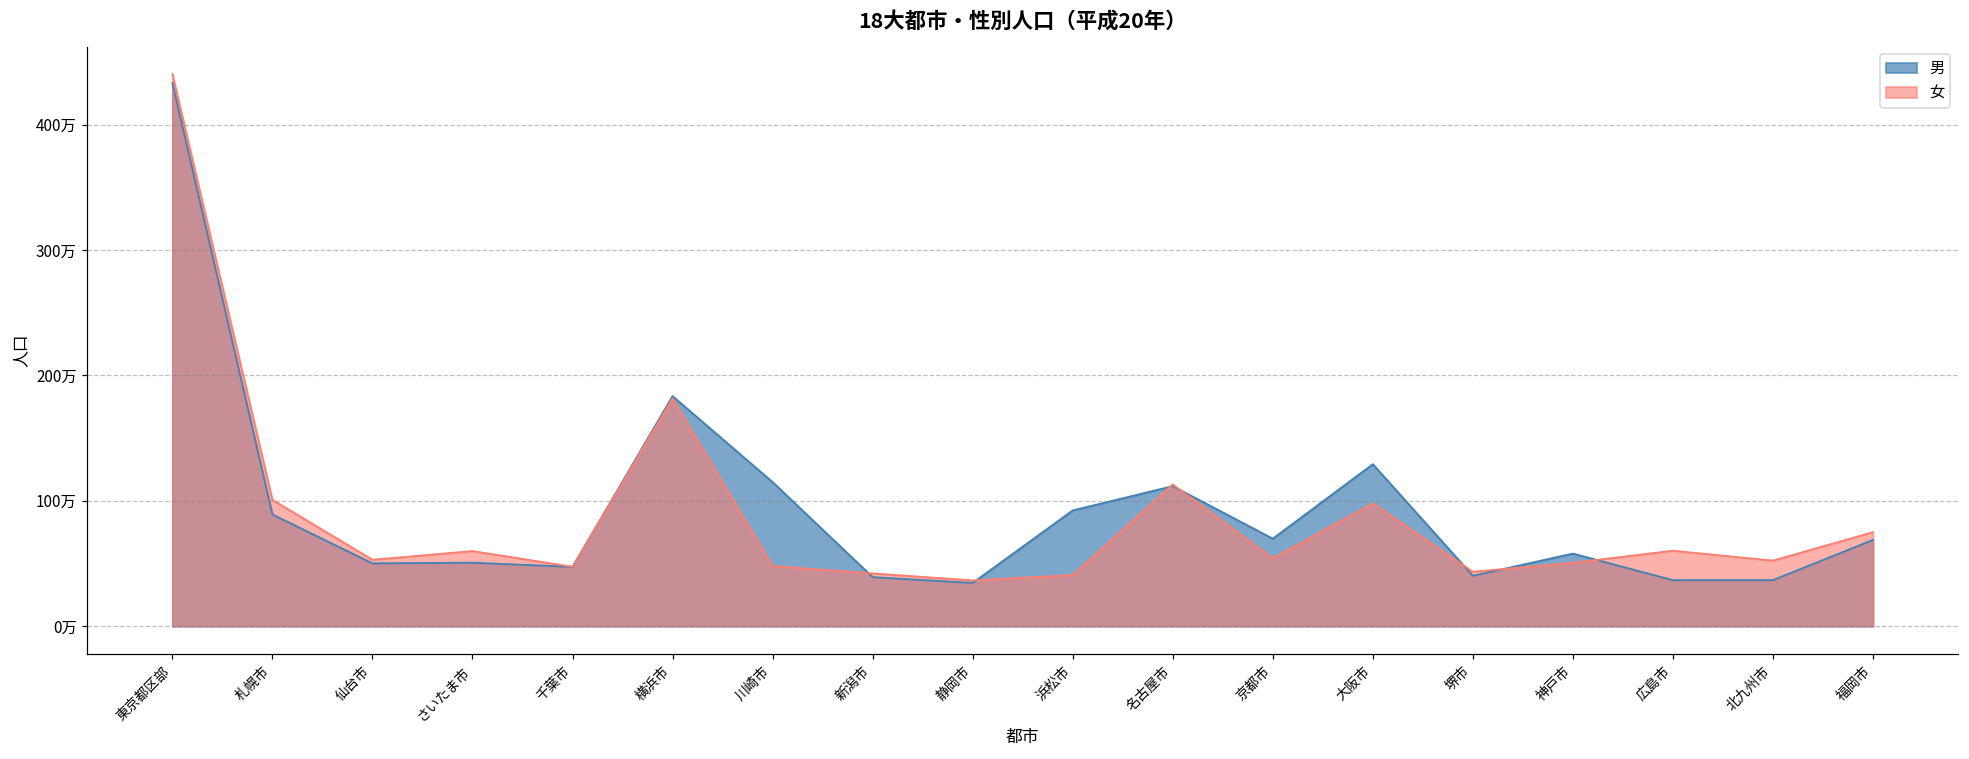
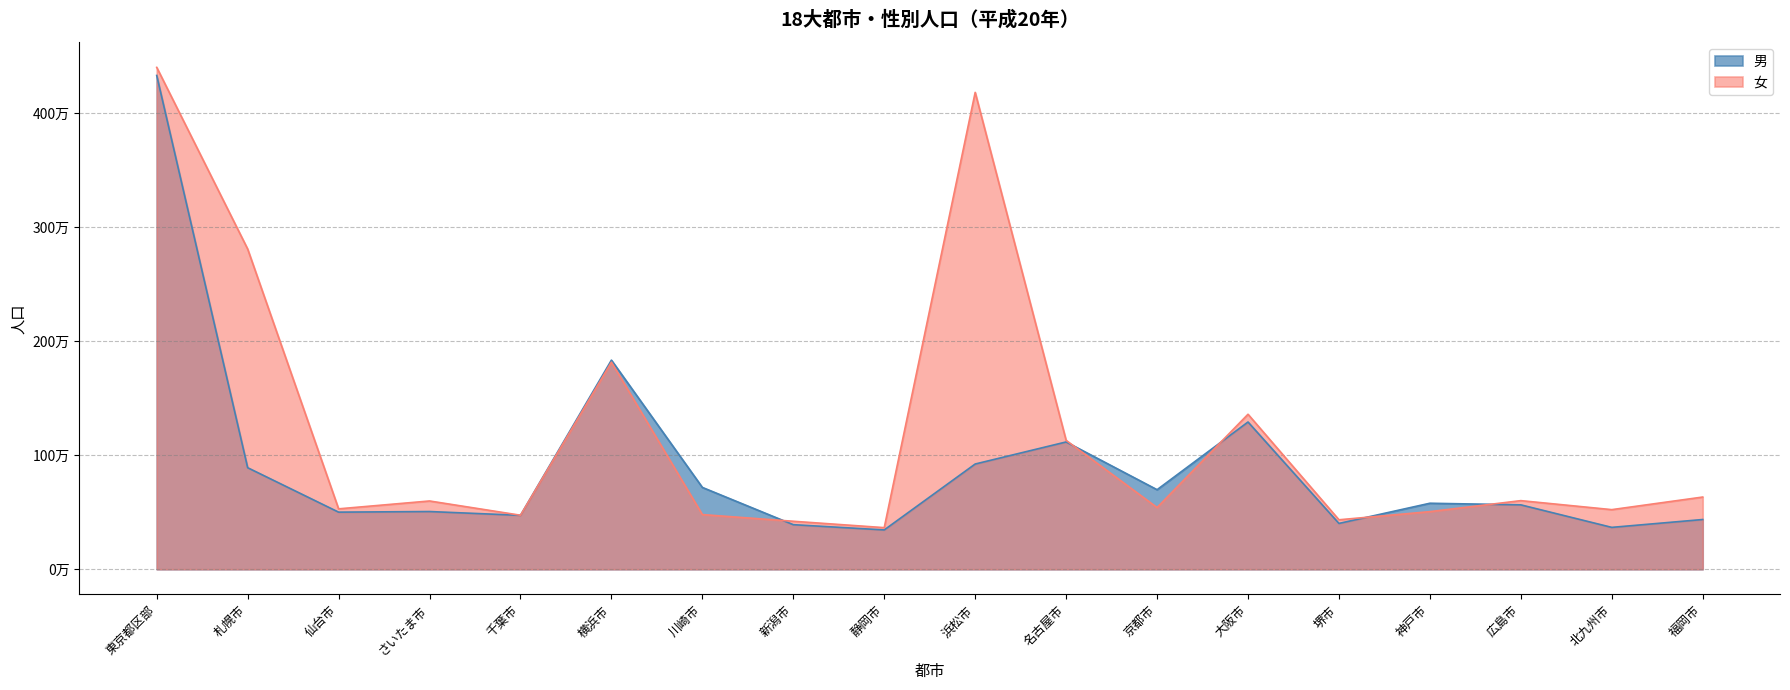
女, 札幌市: 101万 -> 281万
男, 川崎市: 115万 -> 72万
女, 浜松市: 41万 -> 418万
女, 大阪市: 98万 -> 136万
男, 広島市: 37万 -> 57万
男, 福岡市: 69万 -> 44万
女, 福岡市: 75万 -> 63万
